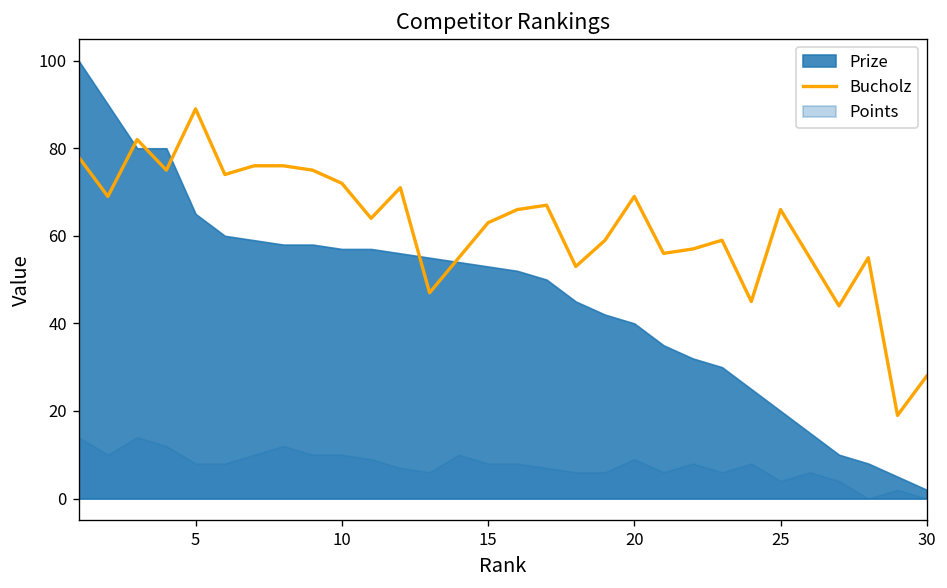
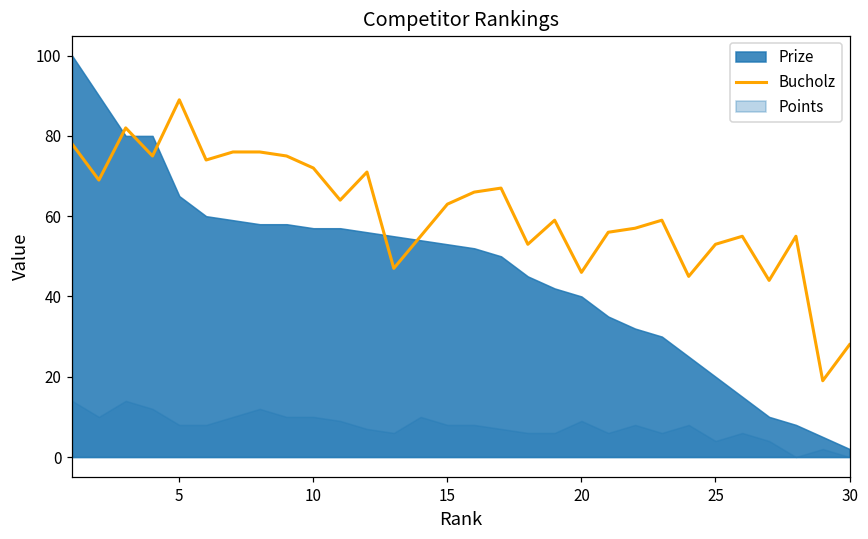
Bucholz, 20: 69 -> 46
Bucholz, 25: 66 -> 53
